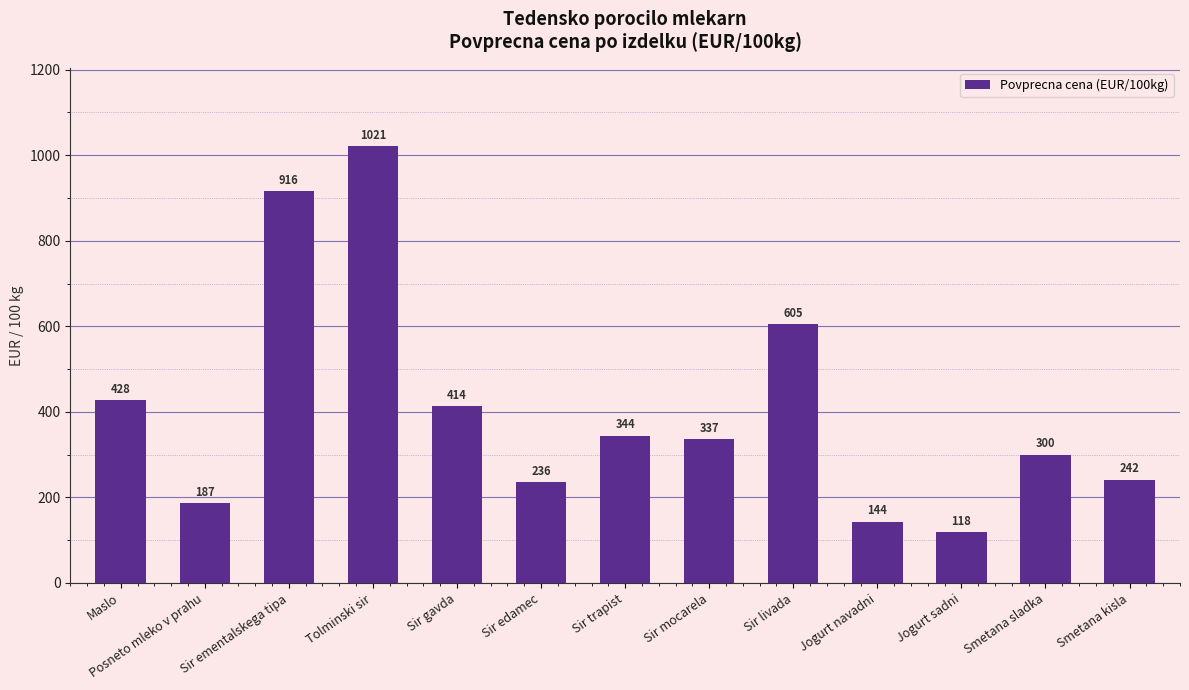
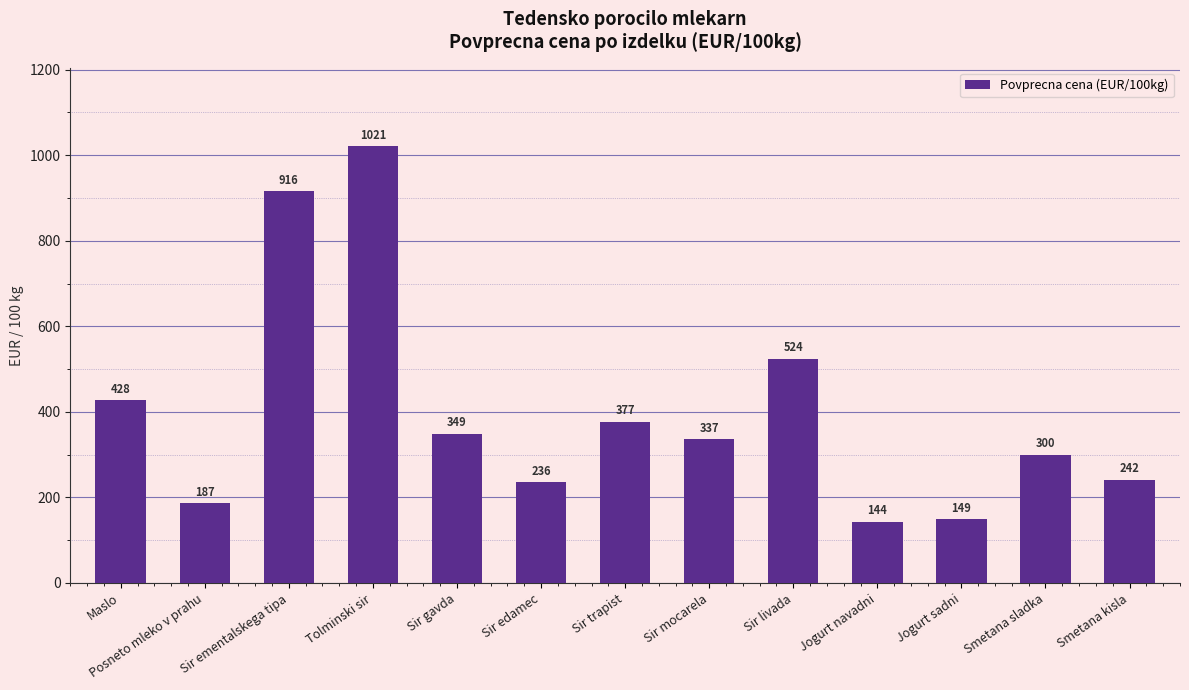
Sir gavda: 414 -> 349
Sir trapist: 344 -> 377
Sir livada: 605 -> 524
Jogurt sadni: 118 -> 149
